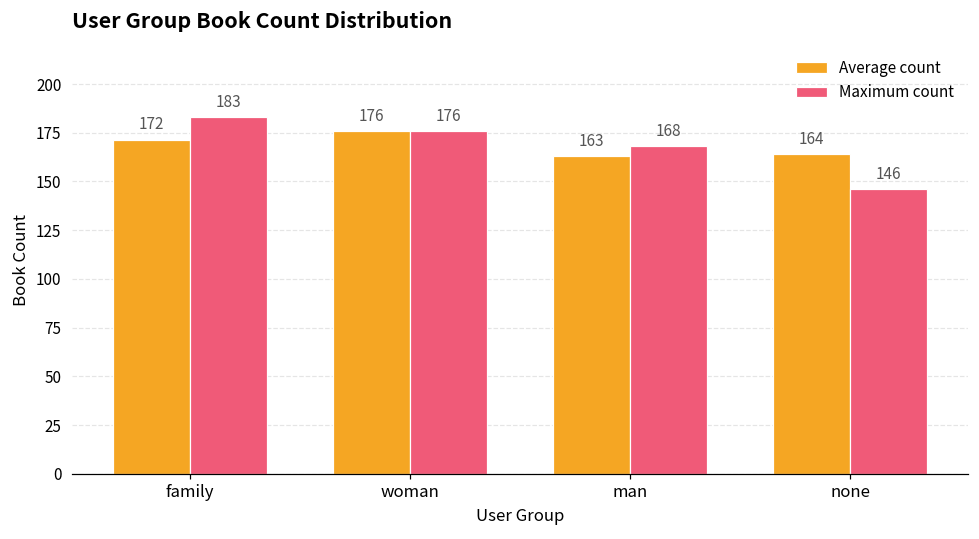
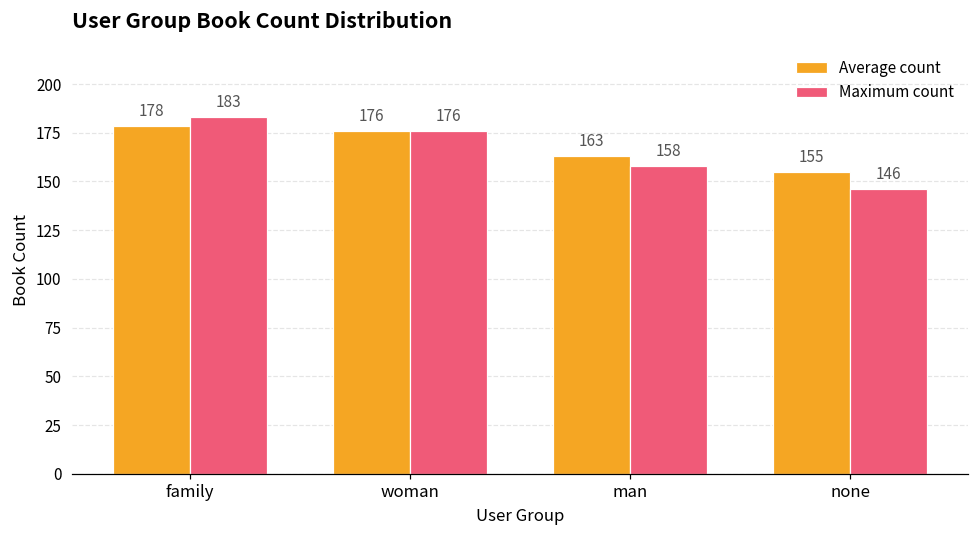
Average count, family: 172 -> 178
Maximum count, man: 168 -> 158
Average count, none: 164 -> 155
